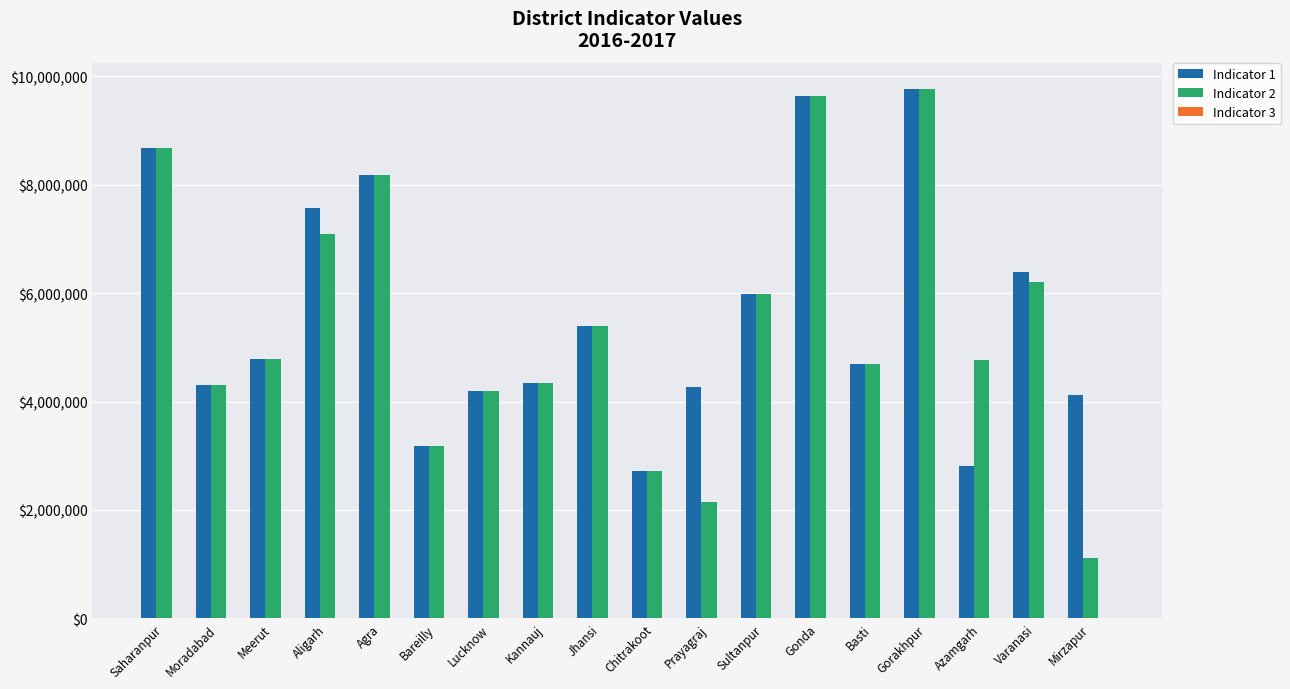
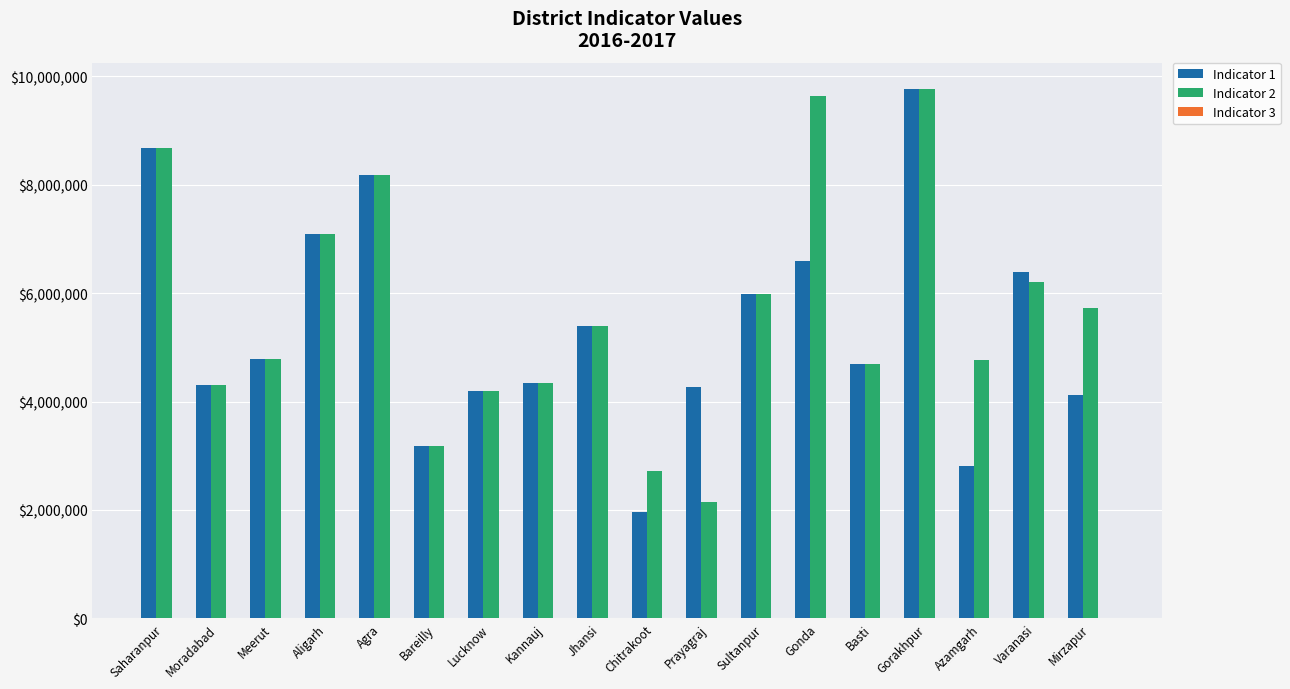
Indicator 1, Aligarh: $7,600,000 -> $7,100,000
Indicator 1, Chitrakoot: $2,700,000 -> $2,000,000
Indicator 1, Gonda: $9,600,000 -> $6,600,000
Indicator 2, Mirzapur: $1,100,000 -> $5,700,000
